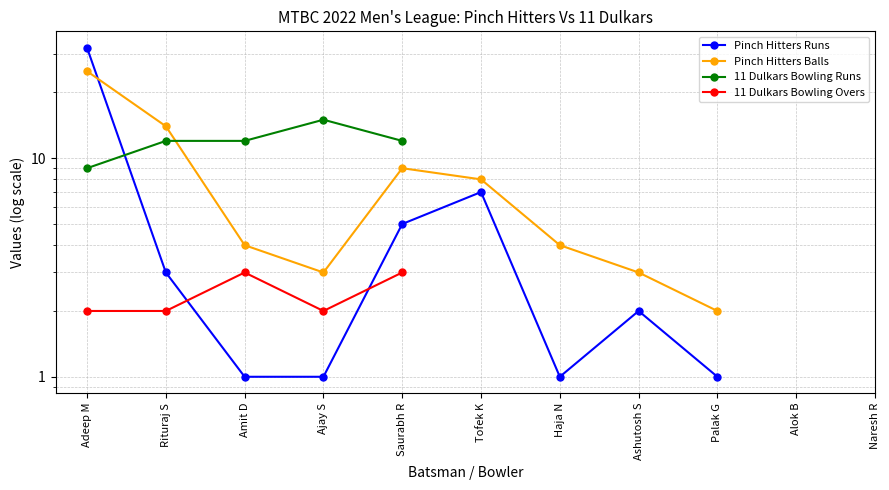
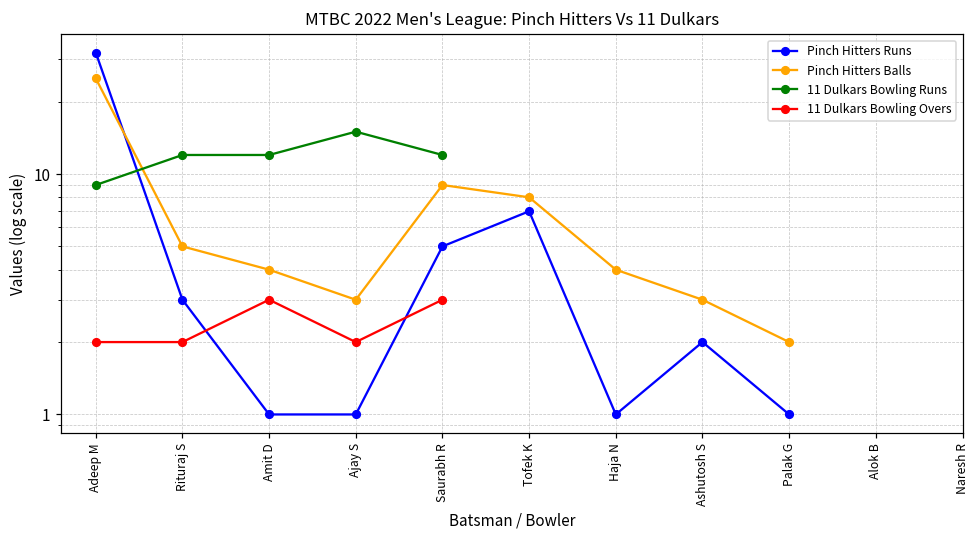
Pinch Hitters Balls, Rituraj S: 14 -> 5
